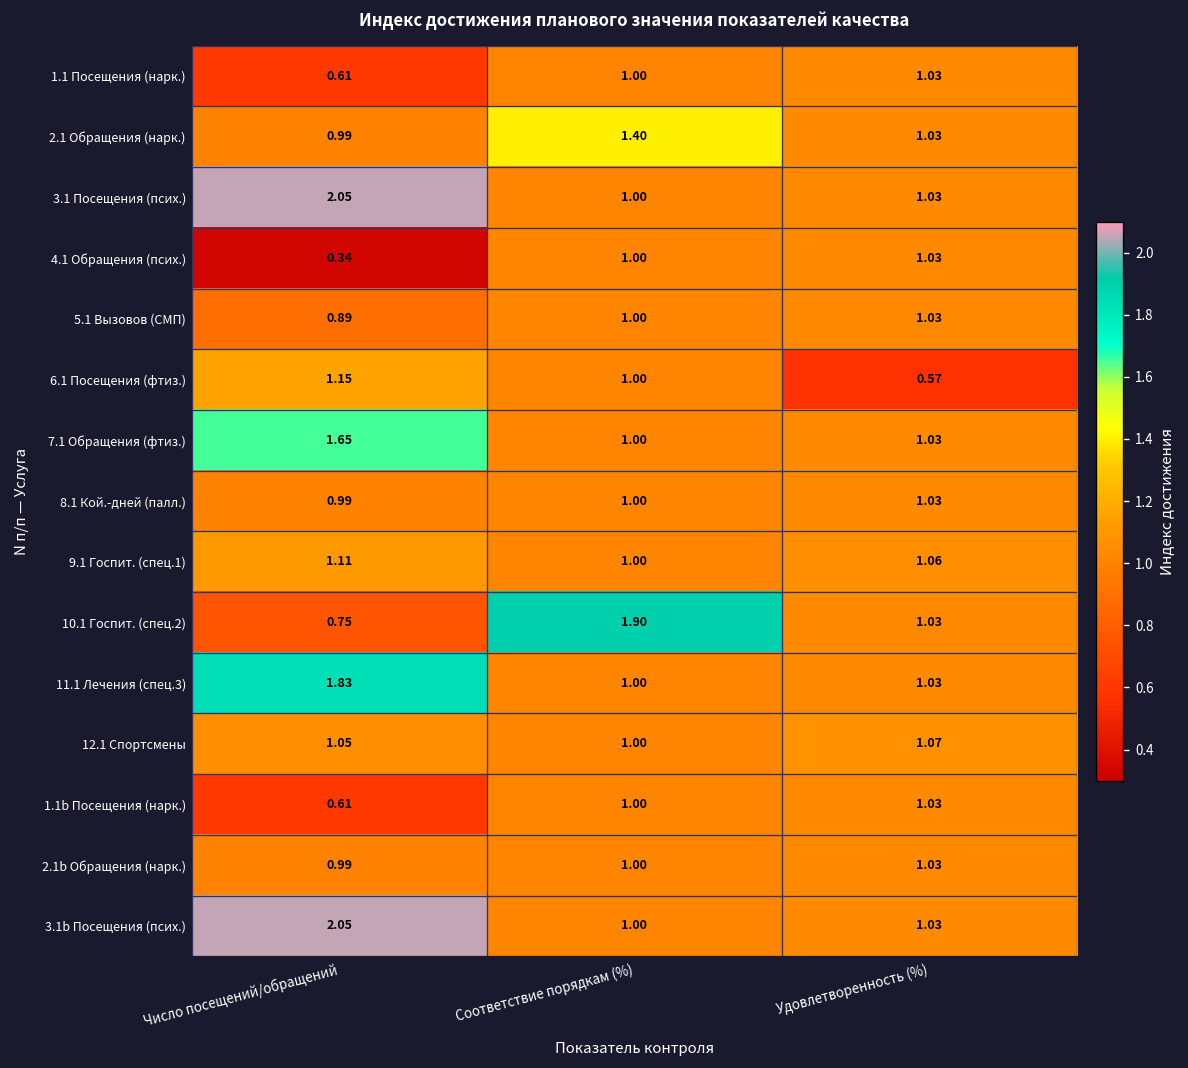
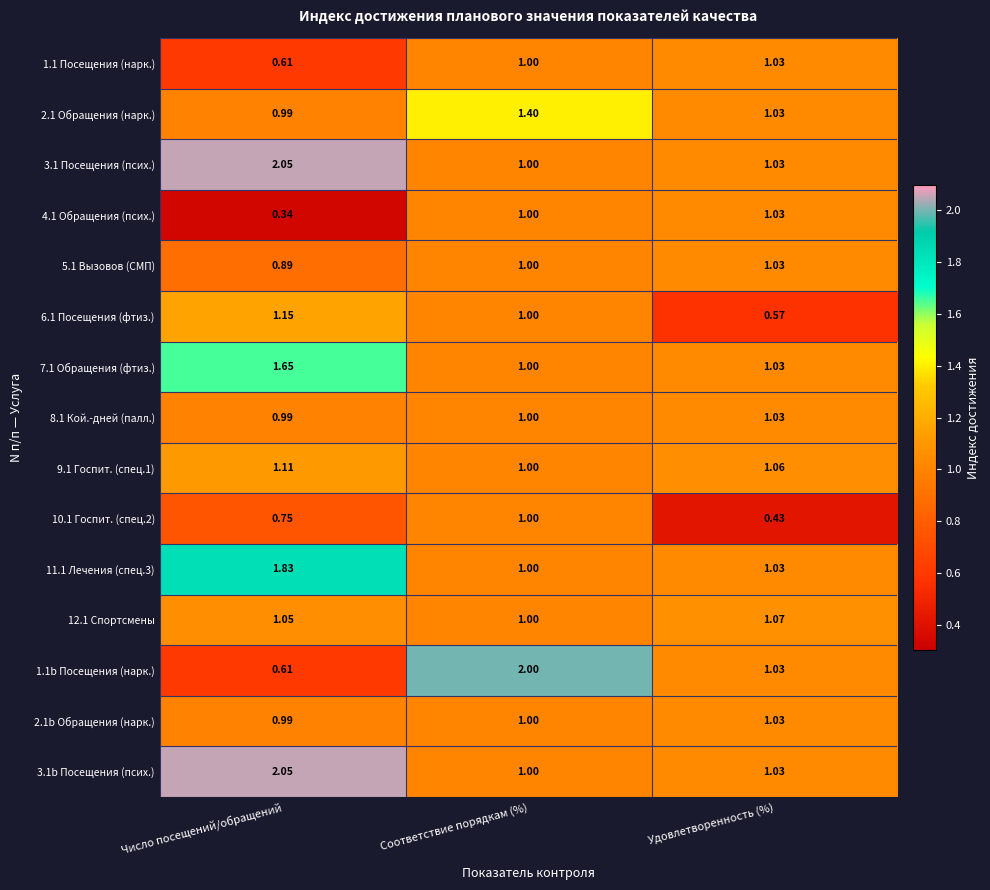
10.1 Госпит. (спец.2), Соответствие порядкам (%): 1.90 -> 1.00
10.1 Госпит. (спец.2), Удовлетворенность (%): 1.03 -> 0.43
1.1b Посещения (нарк.), Соответствие порядкам (%): 1.00 -> 2.00
